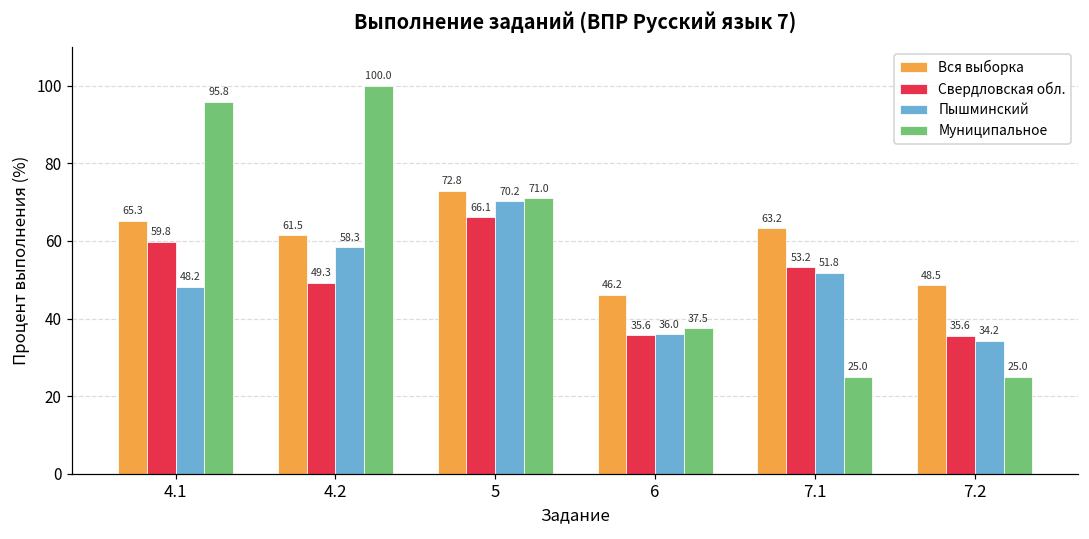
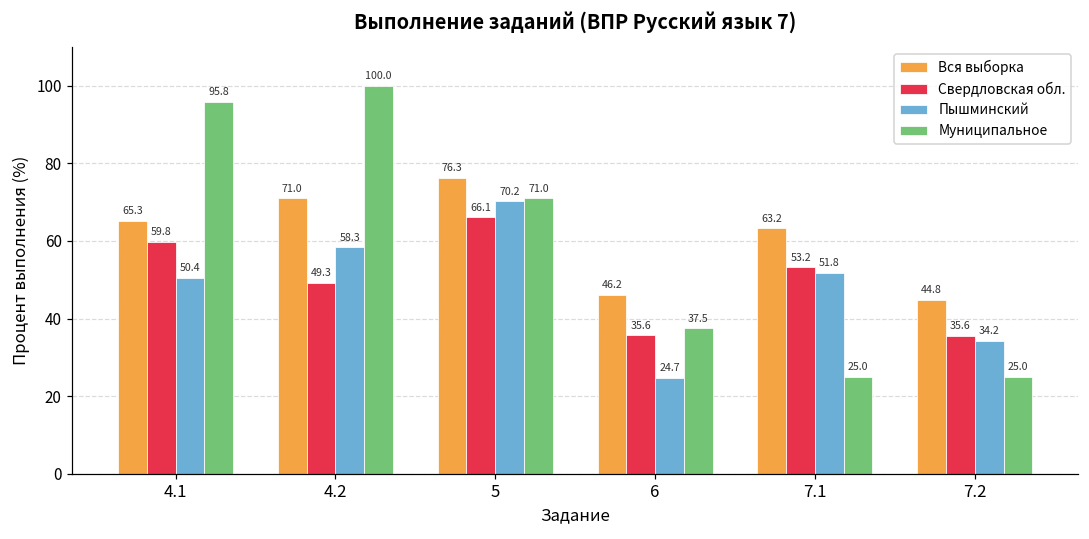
Пышминский, 4.1: 48.2 -> 50.4
Вся выборка, 4.2: 61.5 -> 71.0
Вся выборка, 5: 72.8 -> 76.3
Пышминский, 6: 36.0 -> 24.7
Вся выборка, 7.2: 48.5 -> 44.8
